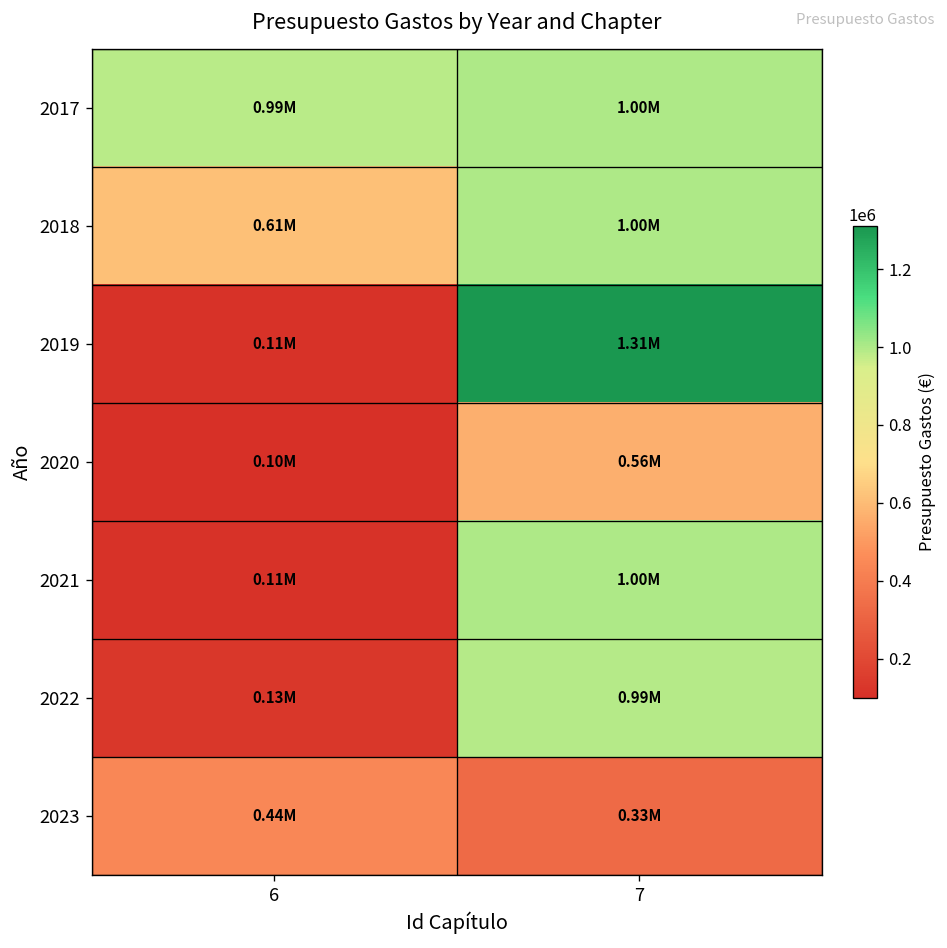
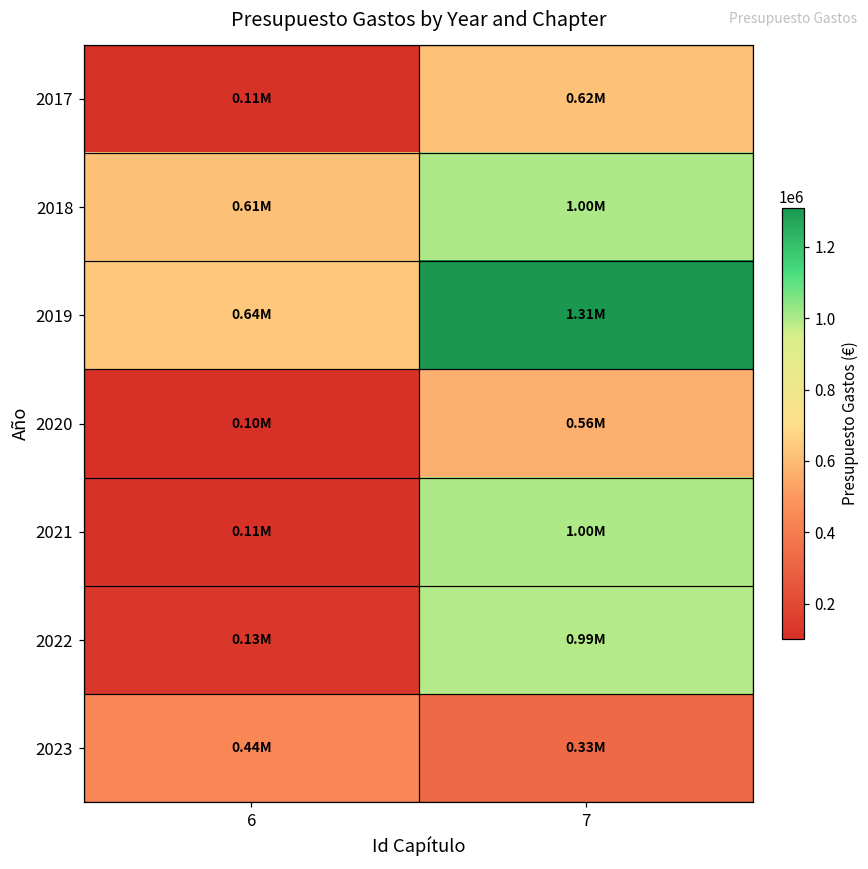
2017, 6: 0.99M -> 0.11M
2017, 7: 1.00M -> 0.62M
2019, 6: 0.11M -> 0.64M
